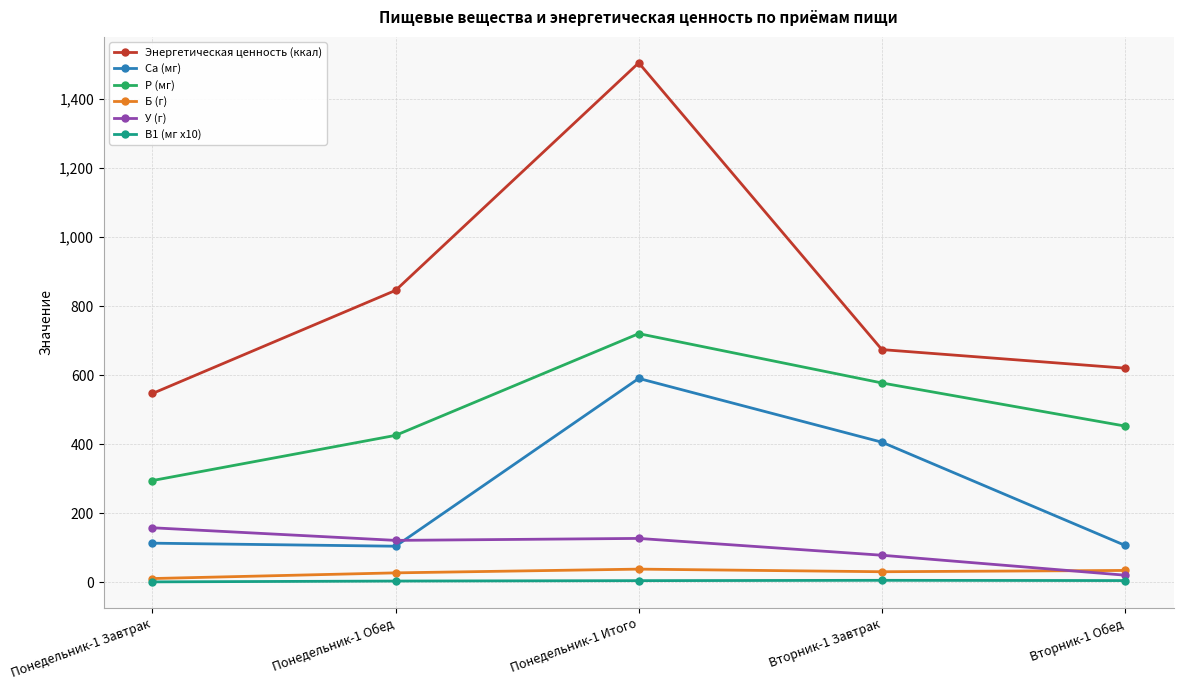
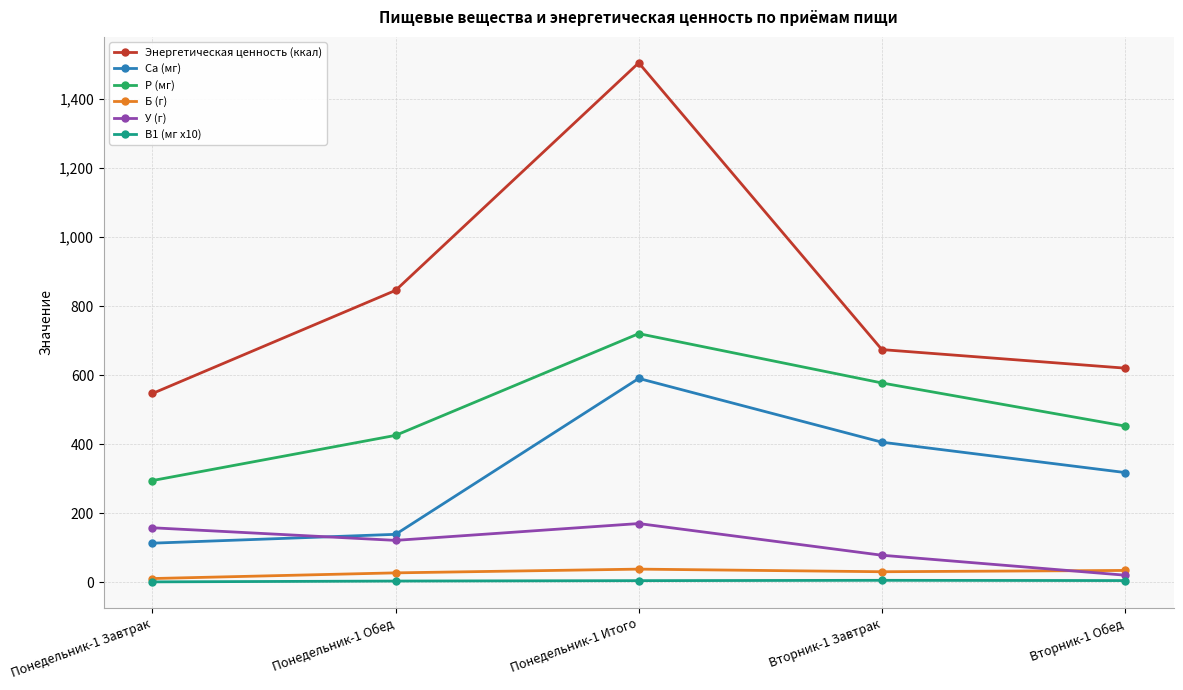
Са (мг), Понедельник-1 Обед: 100 -> 140
У (г), Понедельник-1 Итого: 130 -> 170
Са (мг), Вторник-1 Обед: 110 -> 320
